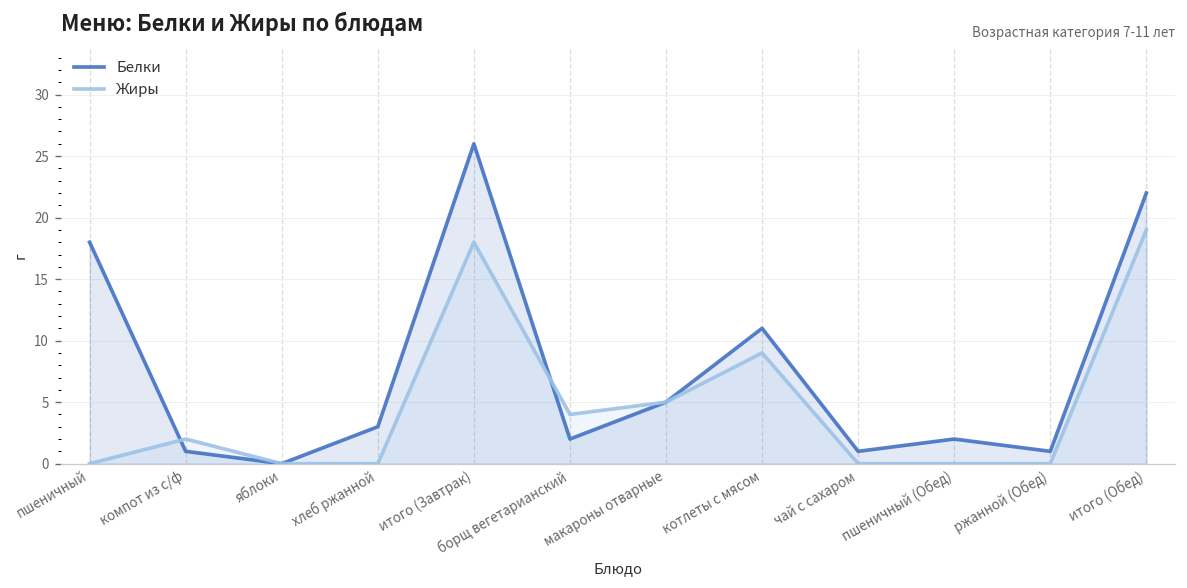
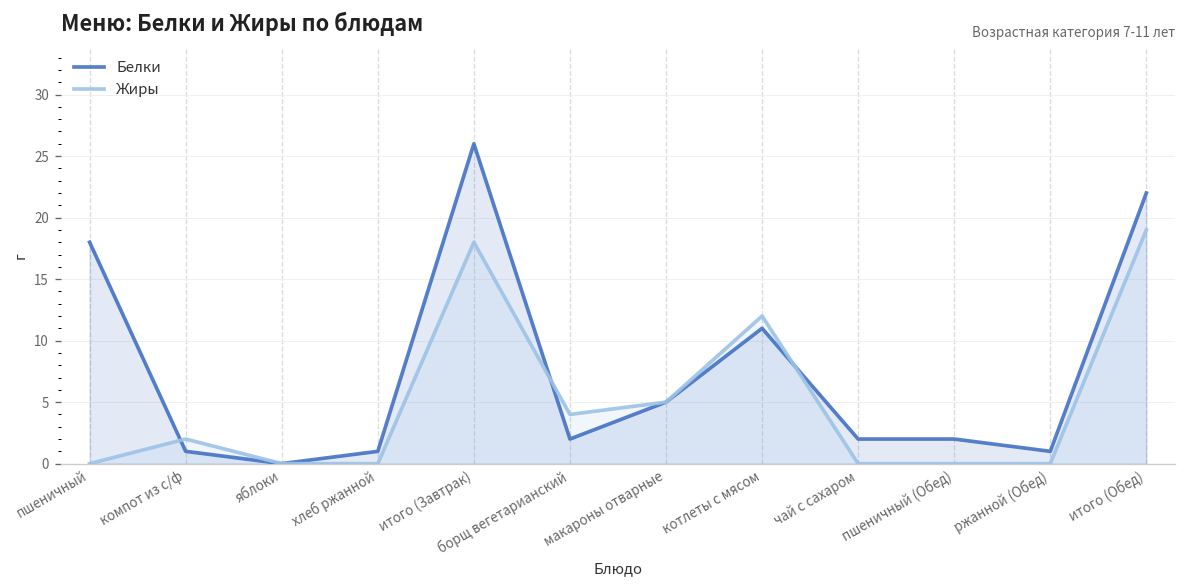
Белки, хлеб ржанной: 3 -> 1
Жиры, котлеты с мясом: 9 -> 12
Белки, чай с сахаром: 1 -> 2
